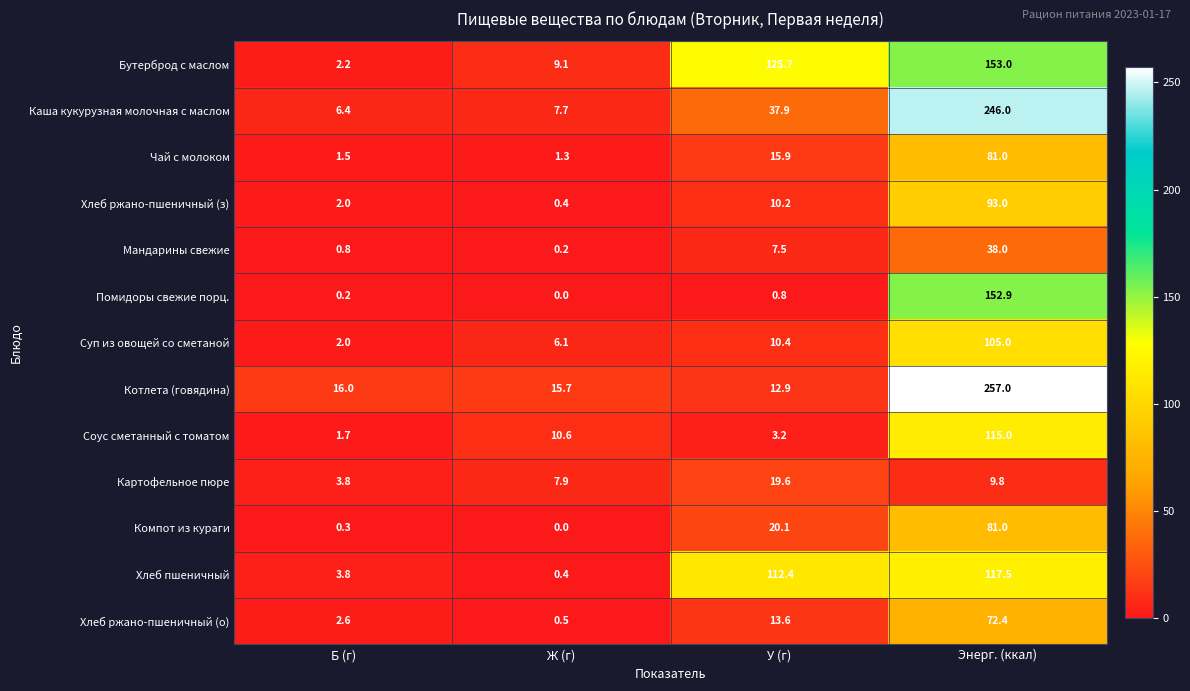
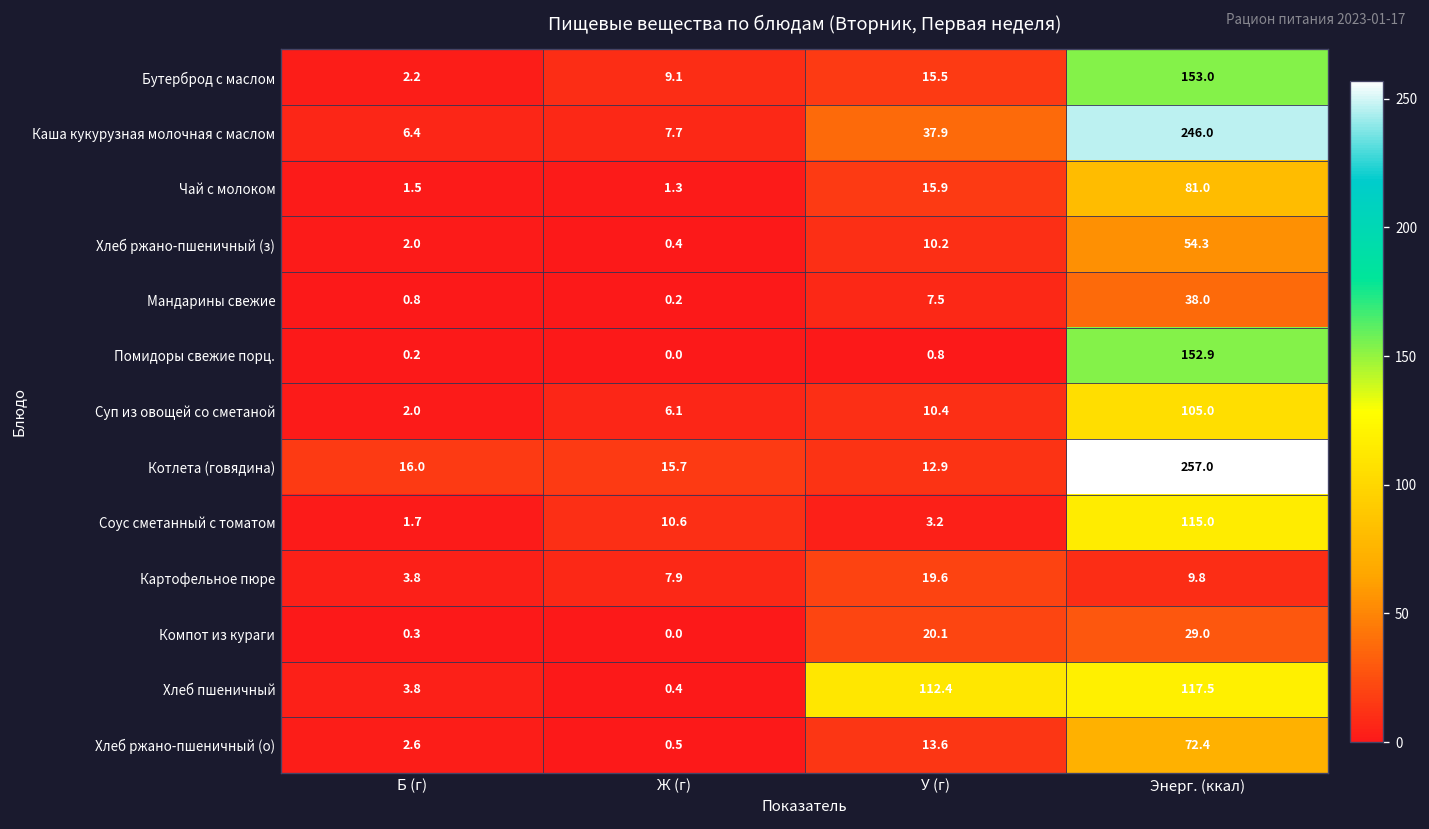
Бутерброд с маслом, У (г): 125.7 -> 15.5
Хлеб ржано-пшеничный (з), Энерг. (ккал): 93.0 -> 54.3
Компот из кураги, Энерг. (ккал): 81.0 -> 29.0
